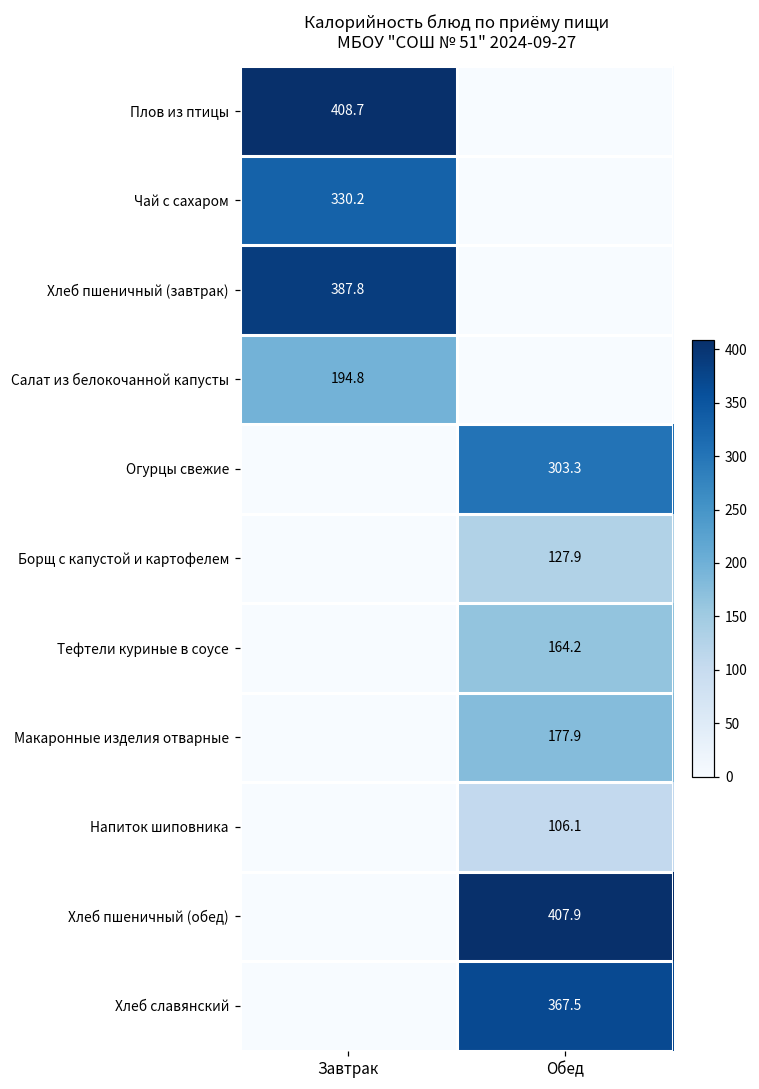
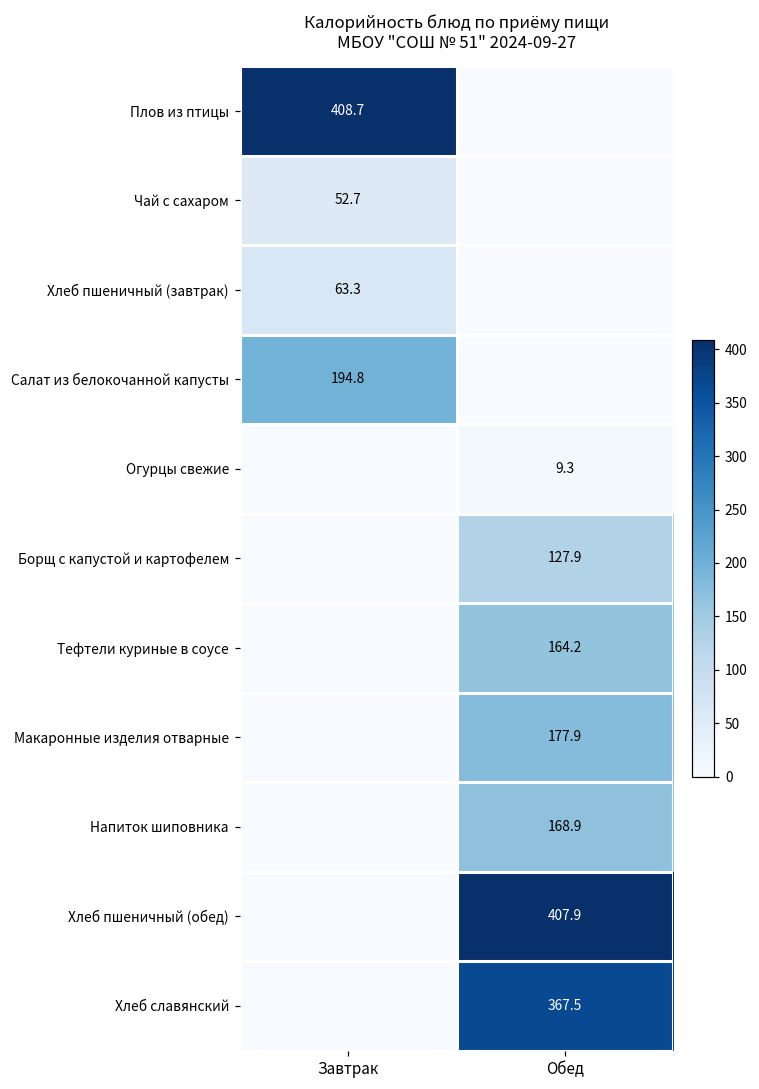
Чай с сахаром, Завтрак: 330.2 -> 52.7
Хлеб пшеничный (завтрак), Завтрак: 387.8 -> 63.3
Огурцы свежие, Обед: 303.3 -> 9.3
Напиток шиповника, Обед: 106.1 -> 168.9
